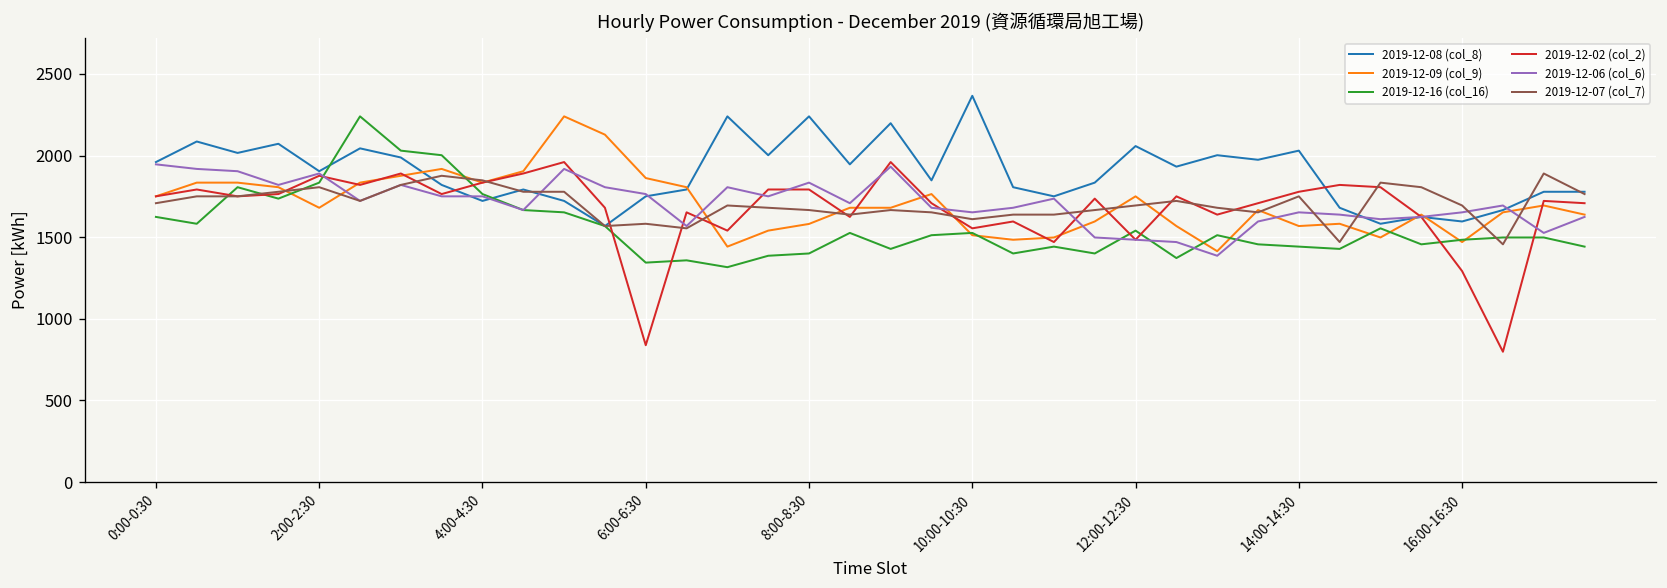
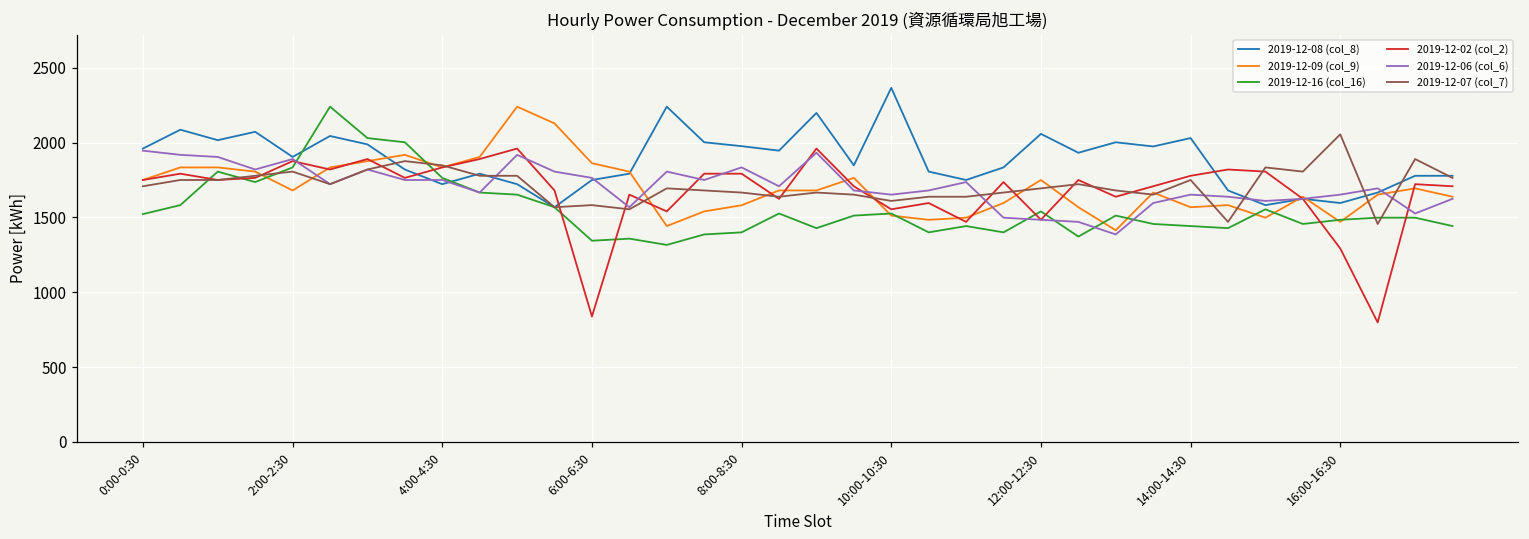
2019-12-16 (col_16), 0:00-0:30: 1620 -> 1520
2019-12-08 (col_8), 8:00-8:30: 2240 -> 1980
2019-12-07 (col_7), 16:00-16:30: 1690 -> 2060
